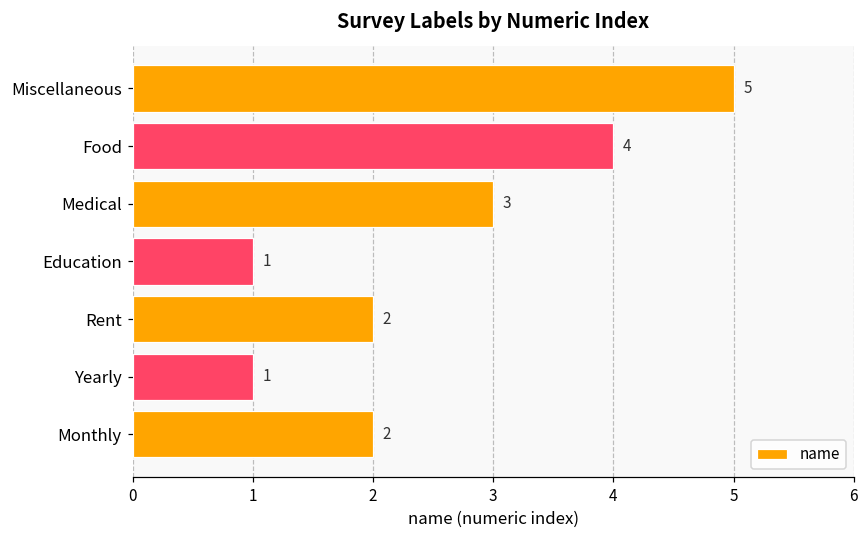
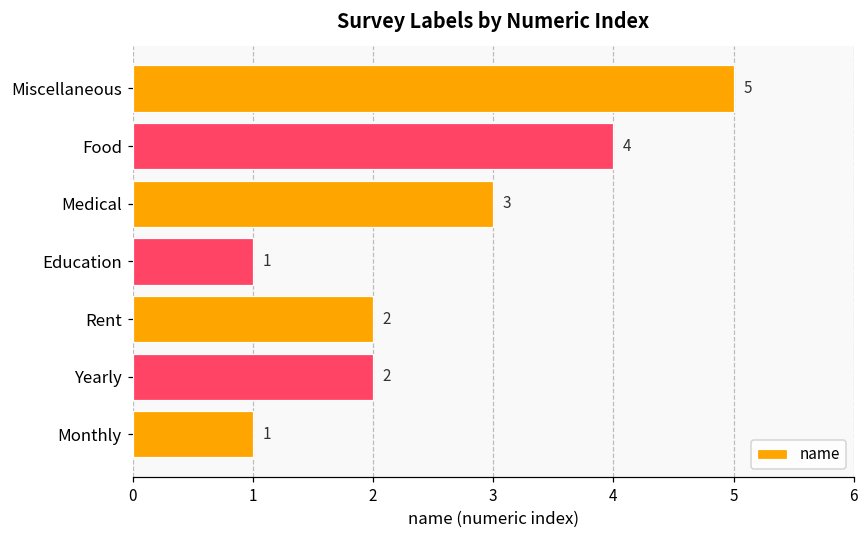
Yearly: 1 -> 2
Monthly: 2 -> 1
